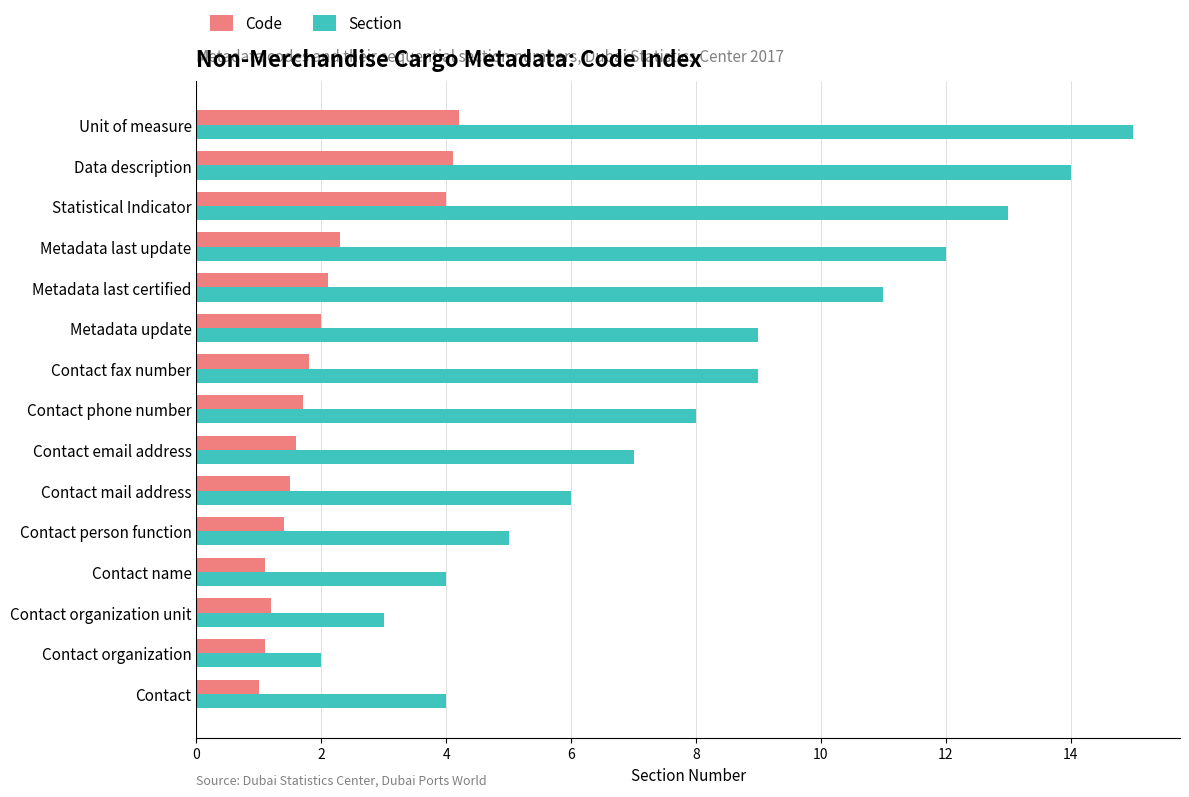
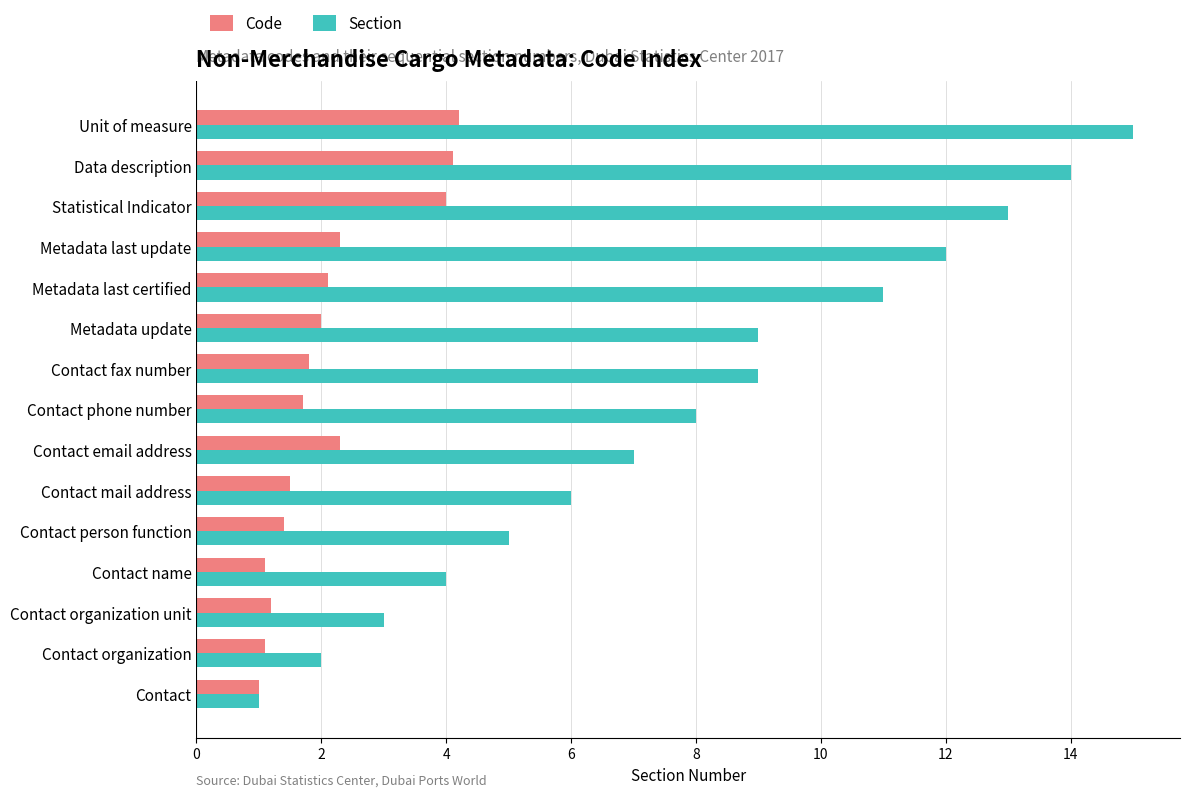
Code, Contact email address: 1.6 -> 2.3
Section, Contact: 4 -> 1
